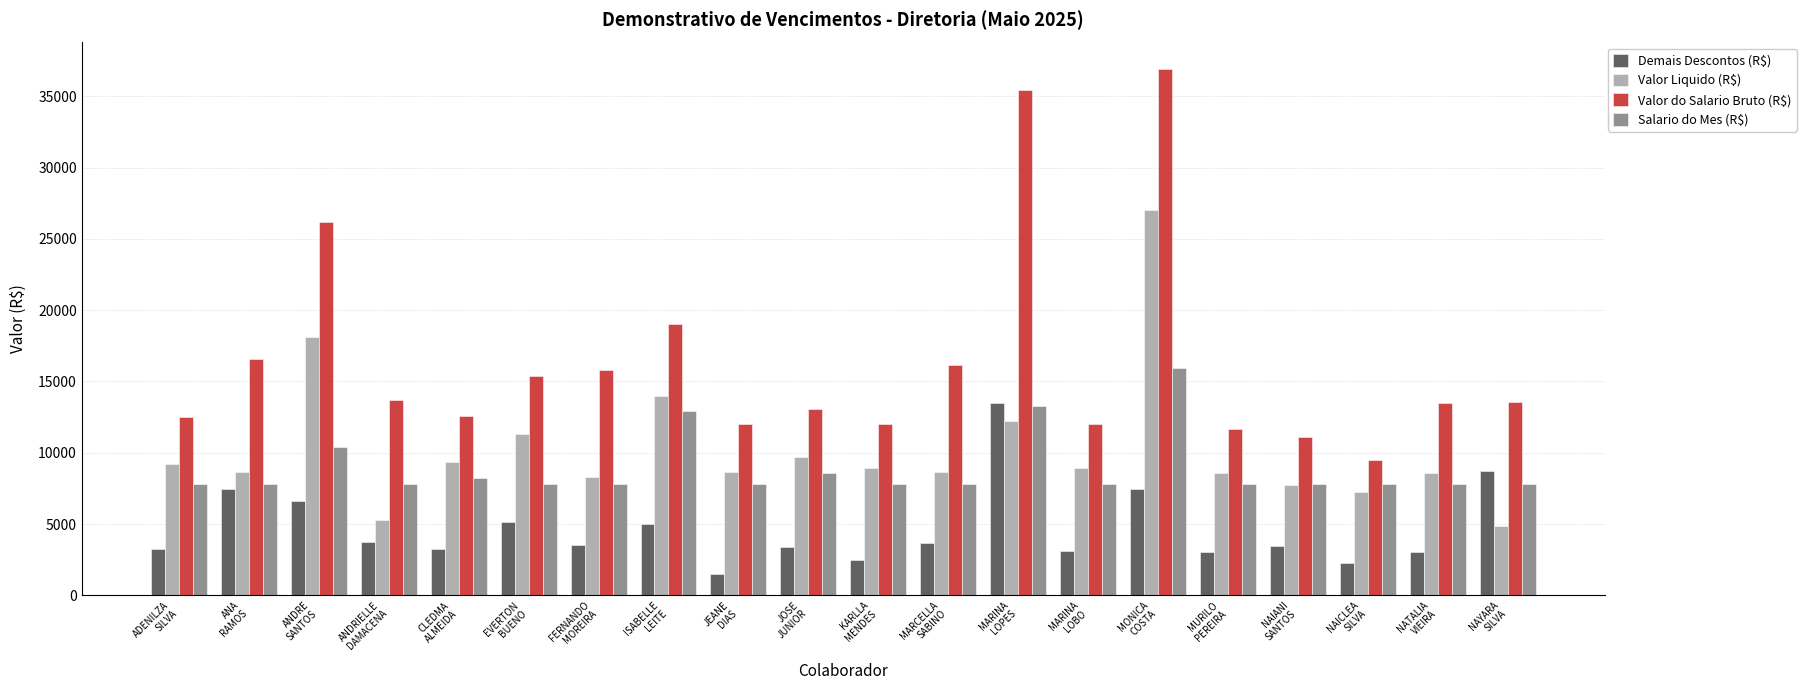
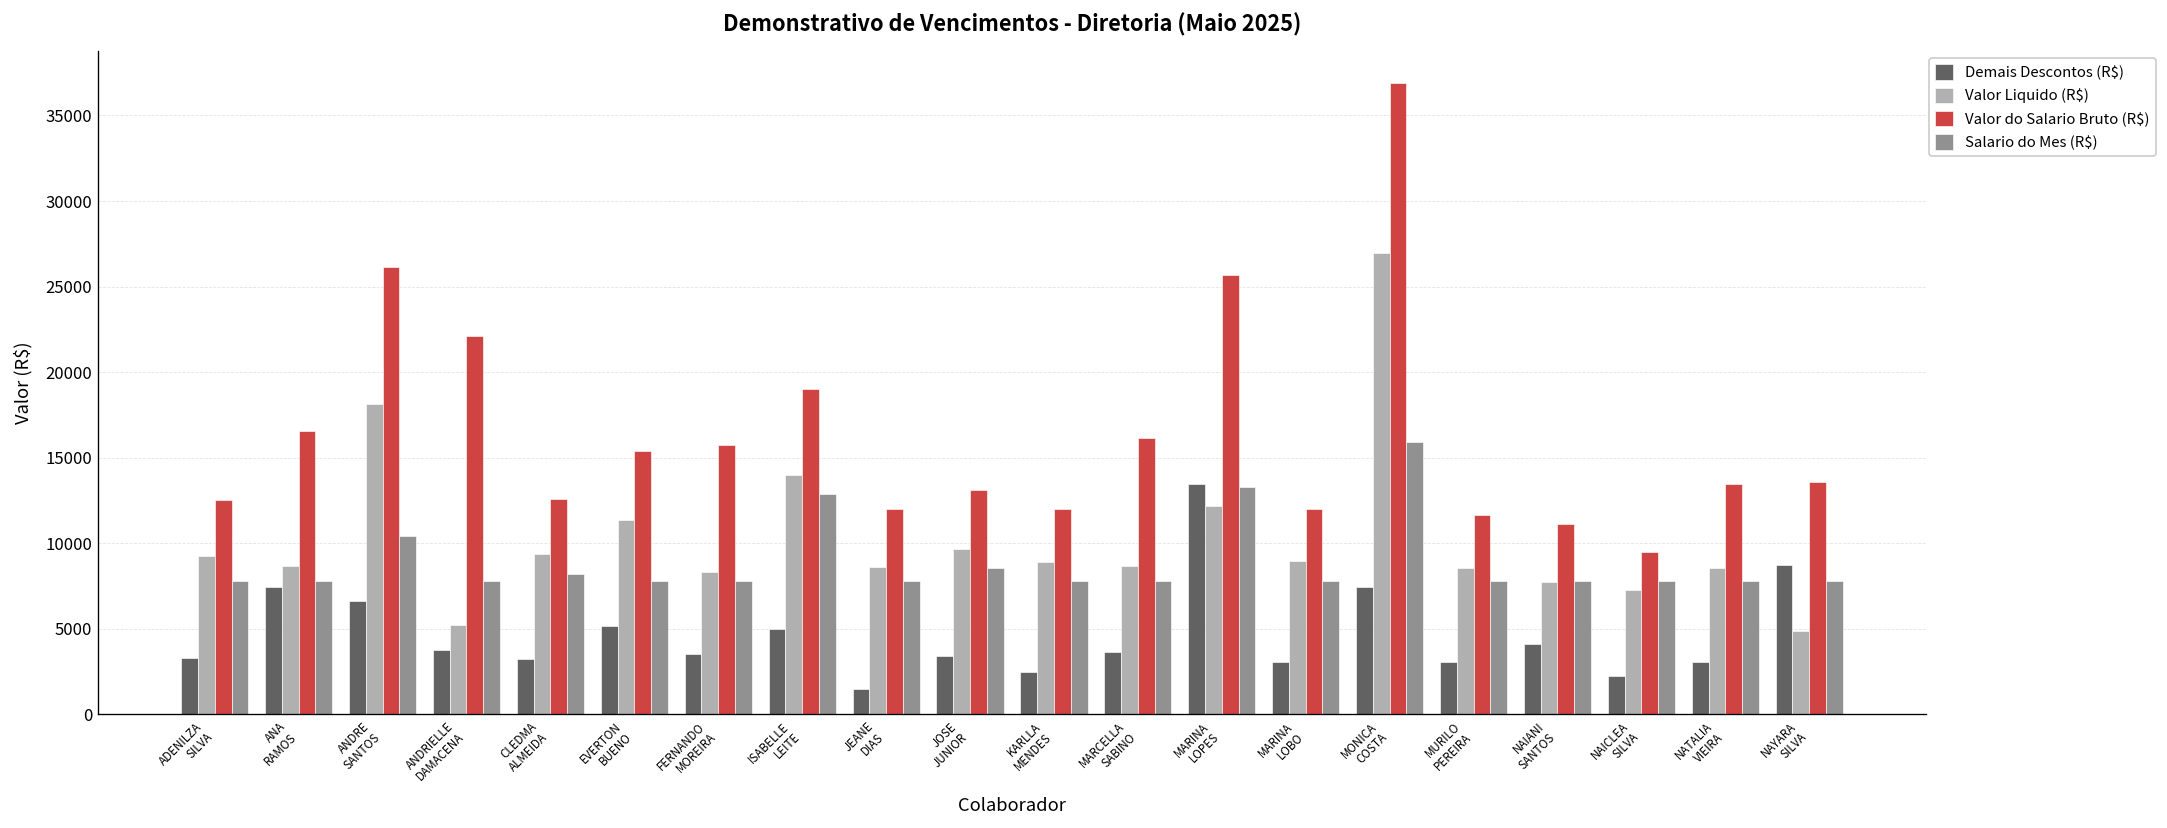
Valor do Salario Bruto (R$), ANDRIELLE DAMACENA: 13700 -> 22100
Valor do Salario Bruto (R$), MARINA LOPES: 35400 -> 25700
Demais Descontos (R$), NAIANI SANTOS: 3400 -> 4100
